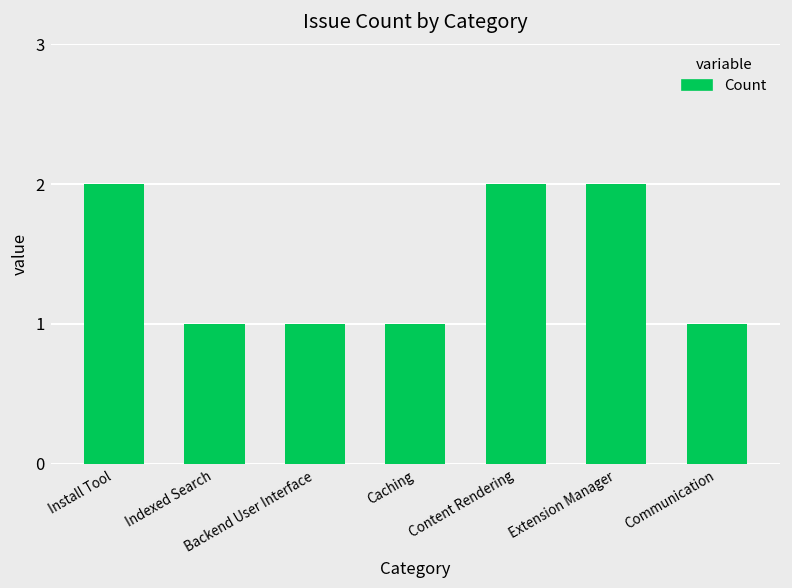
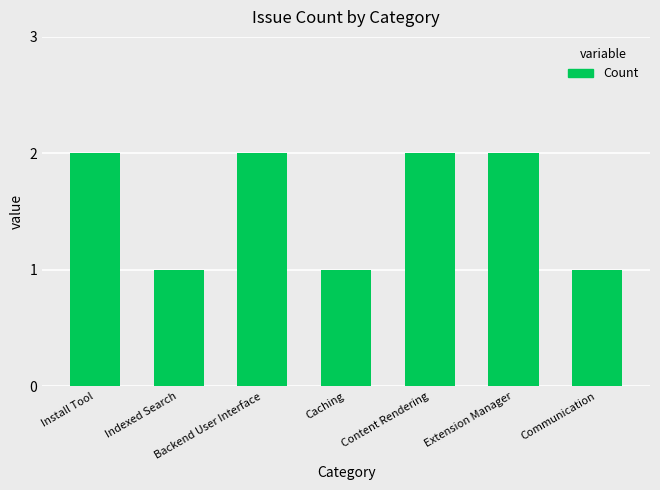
Backend User Interface: 1 -> 2
